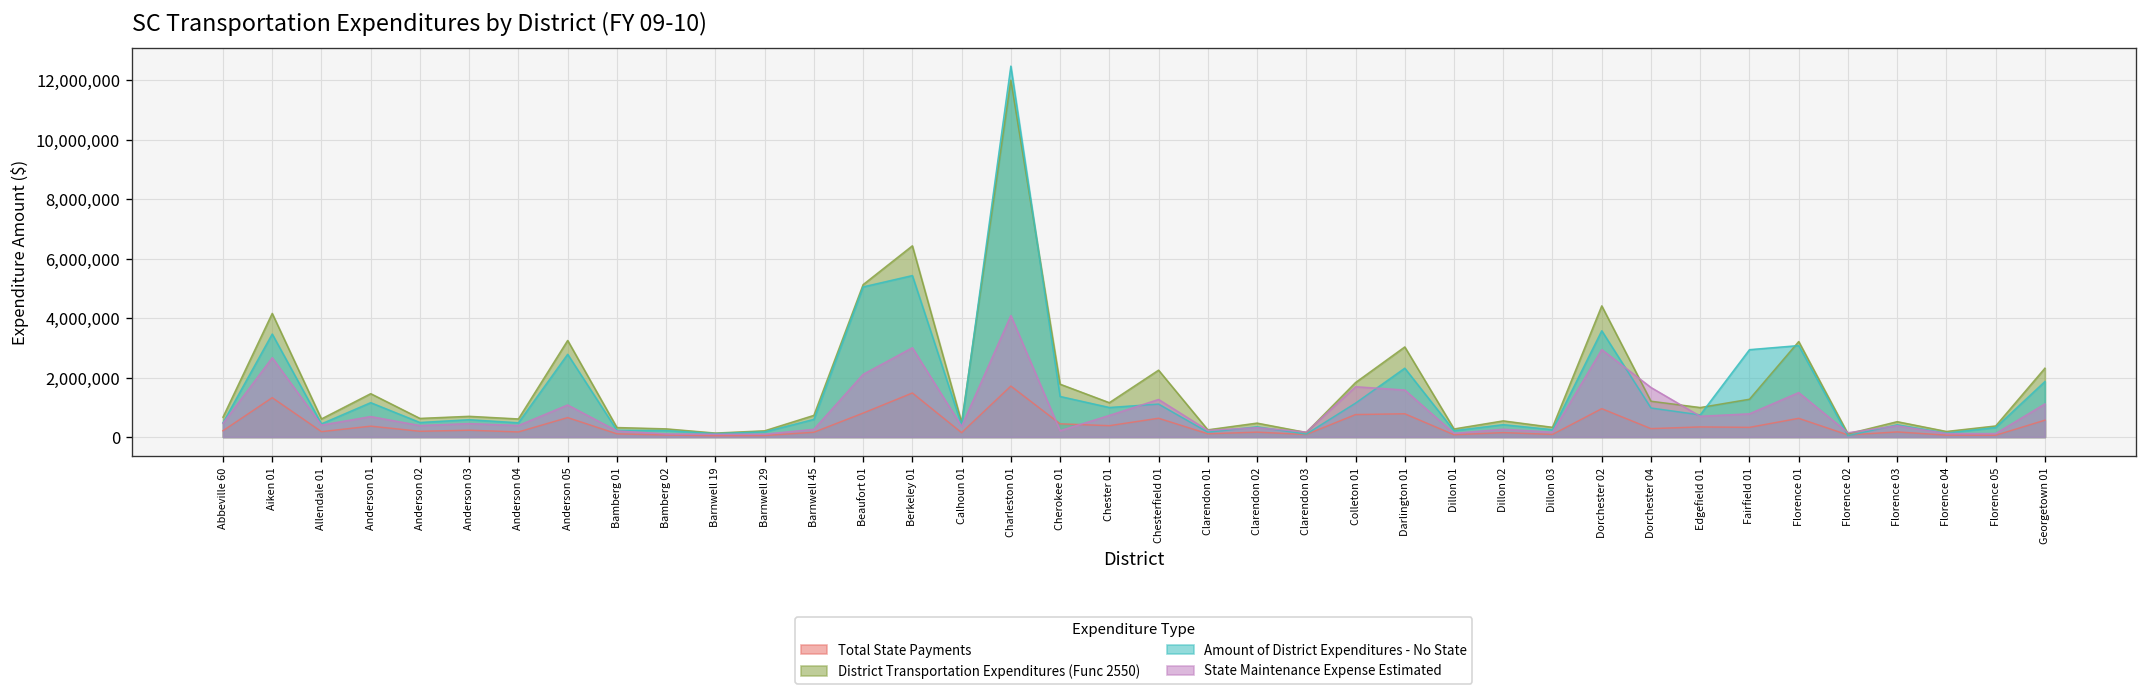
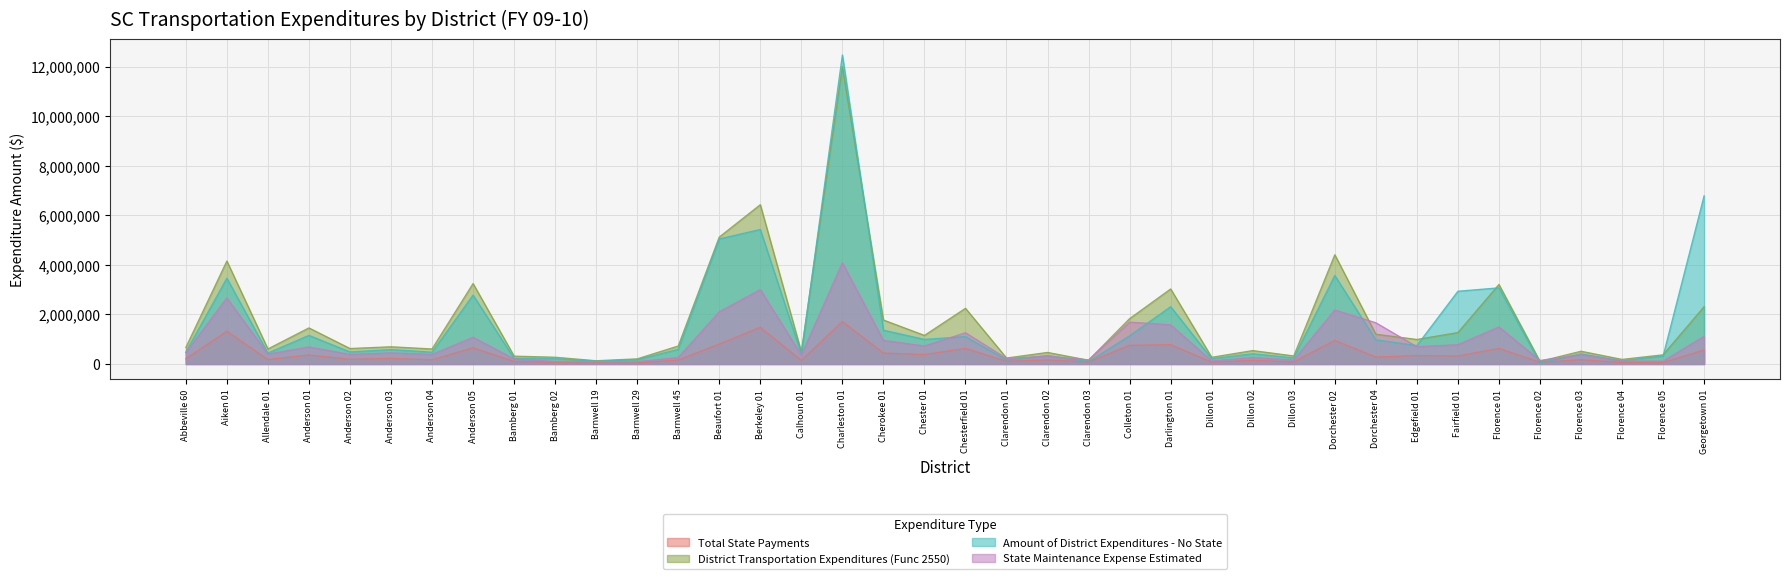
State Maintenance Expense Estimated, Cherokee 01: 200,000 -> 1,000,000
State Maintenance Expense Estimated, Dorchester 02: 2,900,000 -> 2,200,000
Amount of District Expenditures - No State, Georgetown 01: 1,900,000 -> 6,800,000
